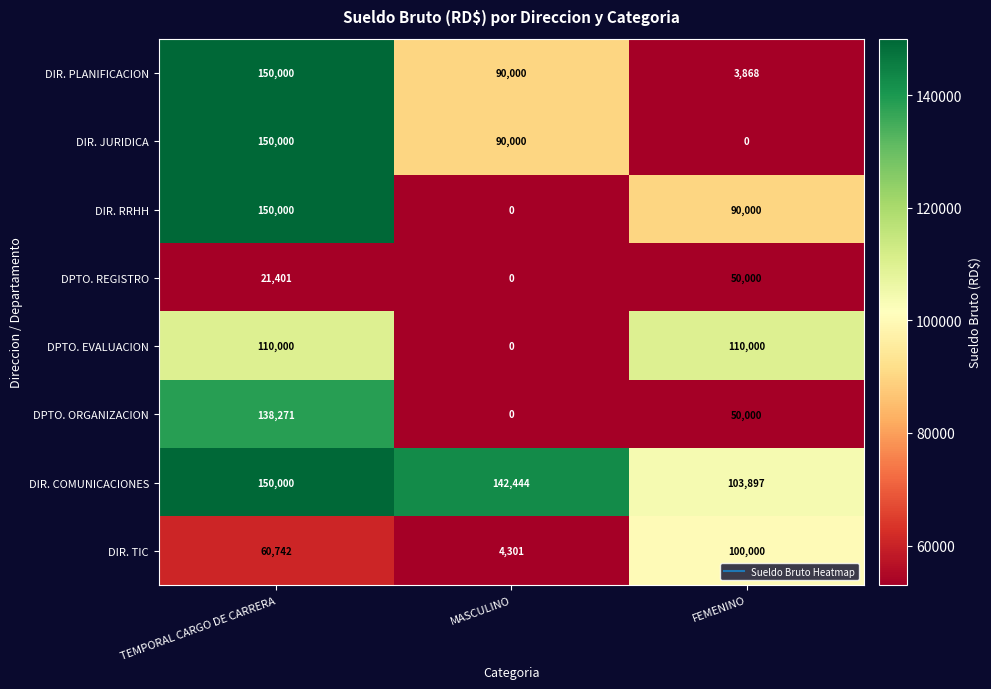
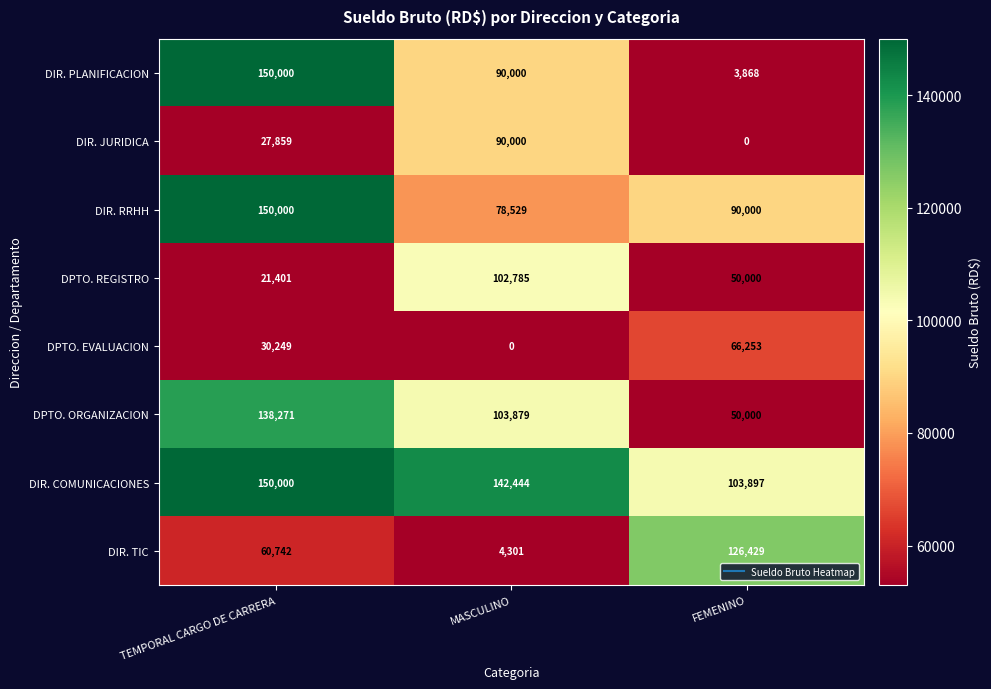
DIR. JURIDICA, TEMPORAL CARGO DE CARRERA: 150,000 -> 27,859
DIR. RRHH, MASCULINO: 0 -> 78,529
DPTO. REGISTRO, MASCULINO: 0 -> 102,785
DPTO. EVALUACION, TEMPORAL CARGO DE CARRERA: 110,000 -> 30,249
DPTO. EVALUACION, FEMENINO: 110,000 -> 66,253
DPTO. ORGANIZACION, MASCULINO: 0 -> 103,879
DIR. TIC, FEMENINO: 100,000 -> 126,429
